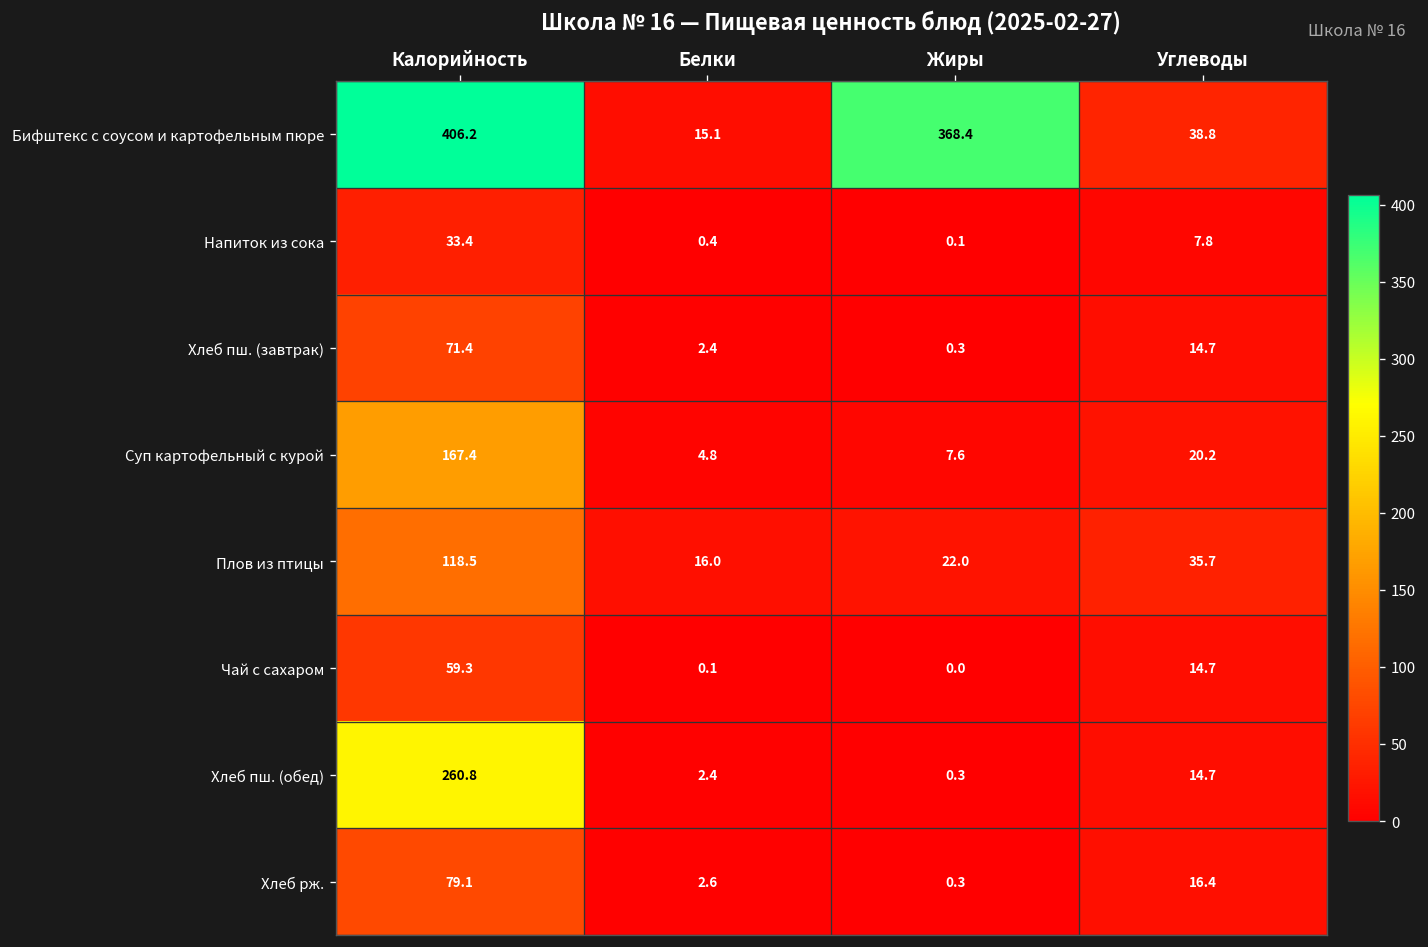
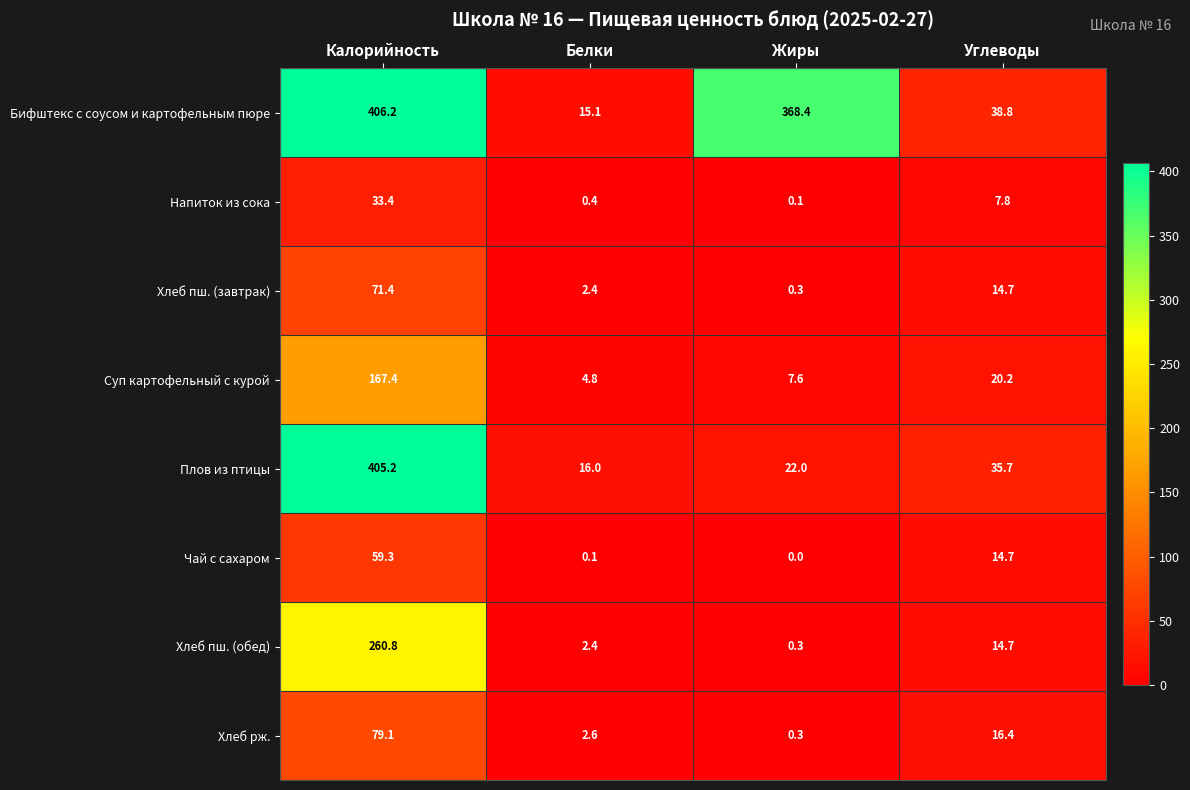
Плов из птицы, Калорийность: 118.5 -> 405.2
